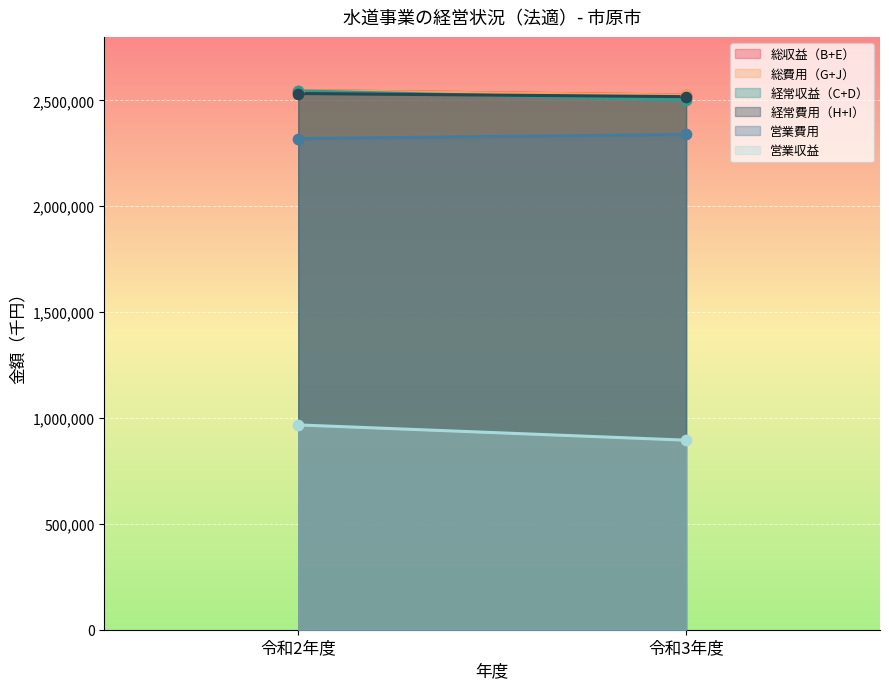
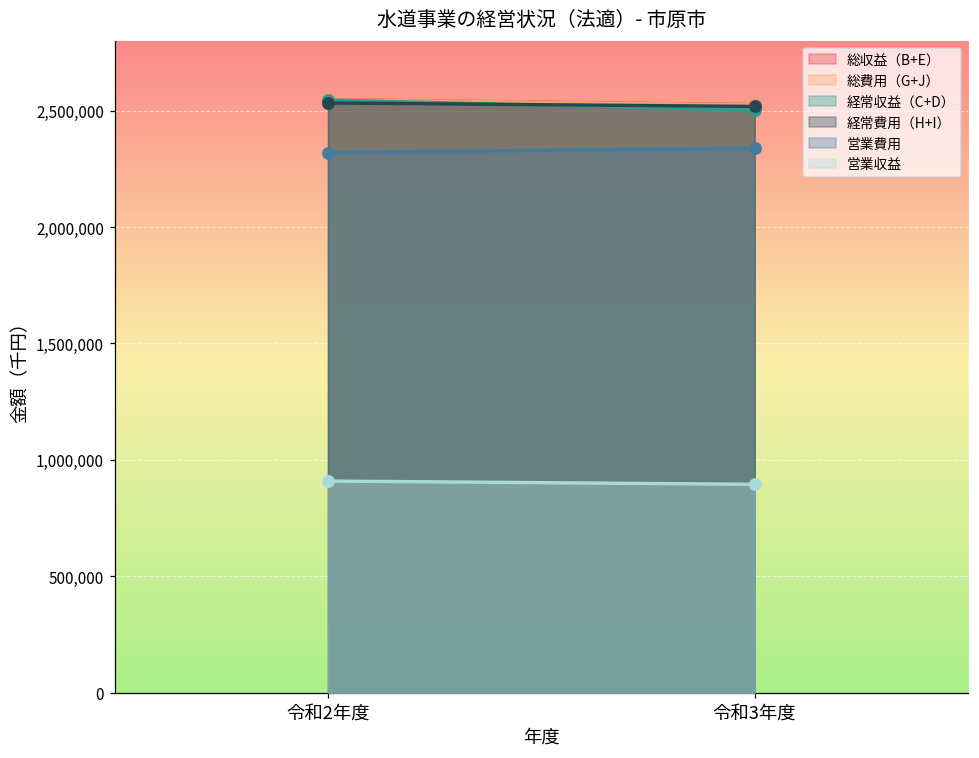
営業収益, 令和2年度: 970,000 -> 910,000
